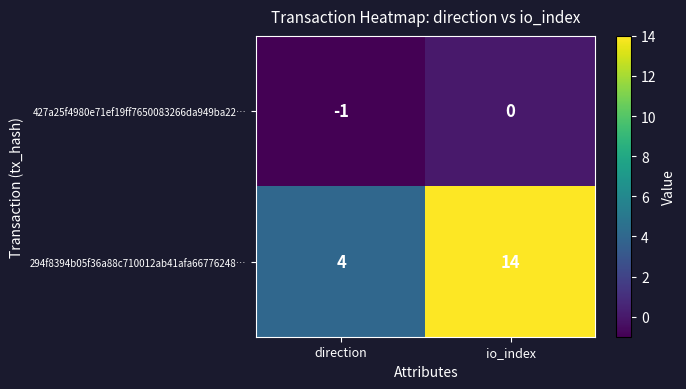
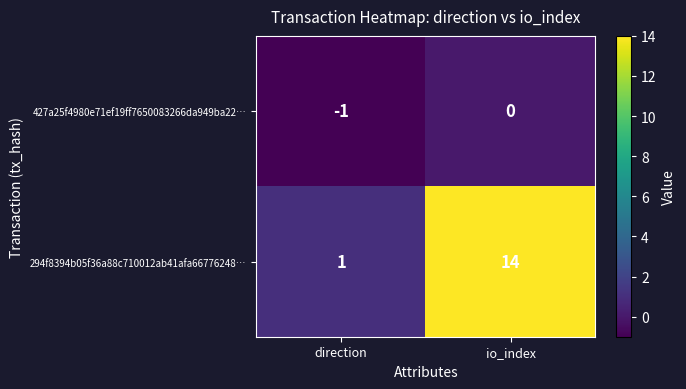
294f8394b05f36a88c710012ab41afa66776248…, direction: 4 -> 1
